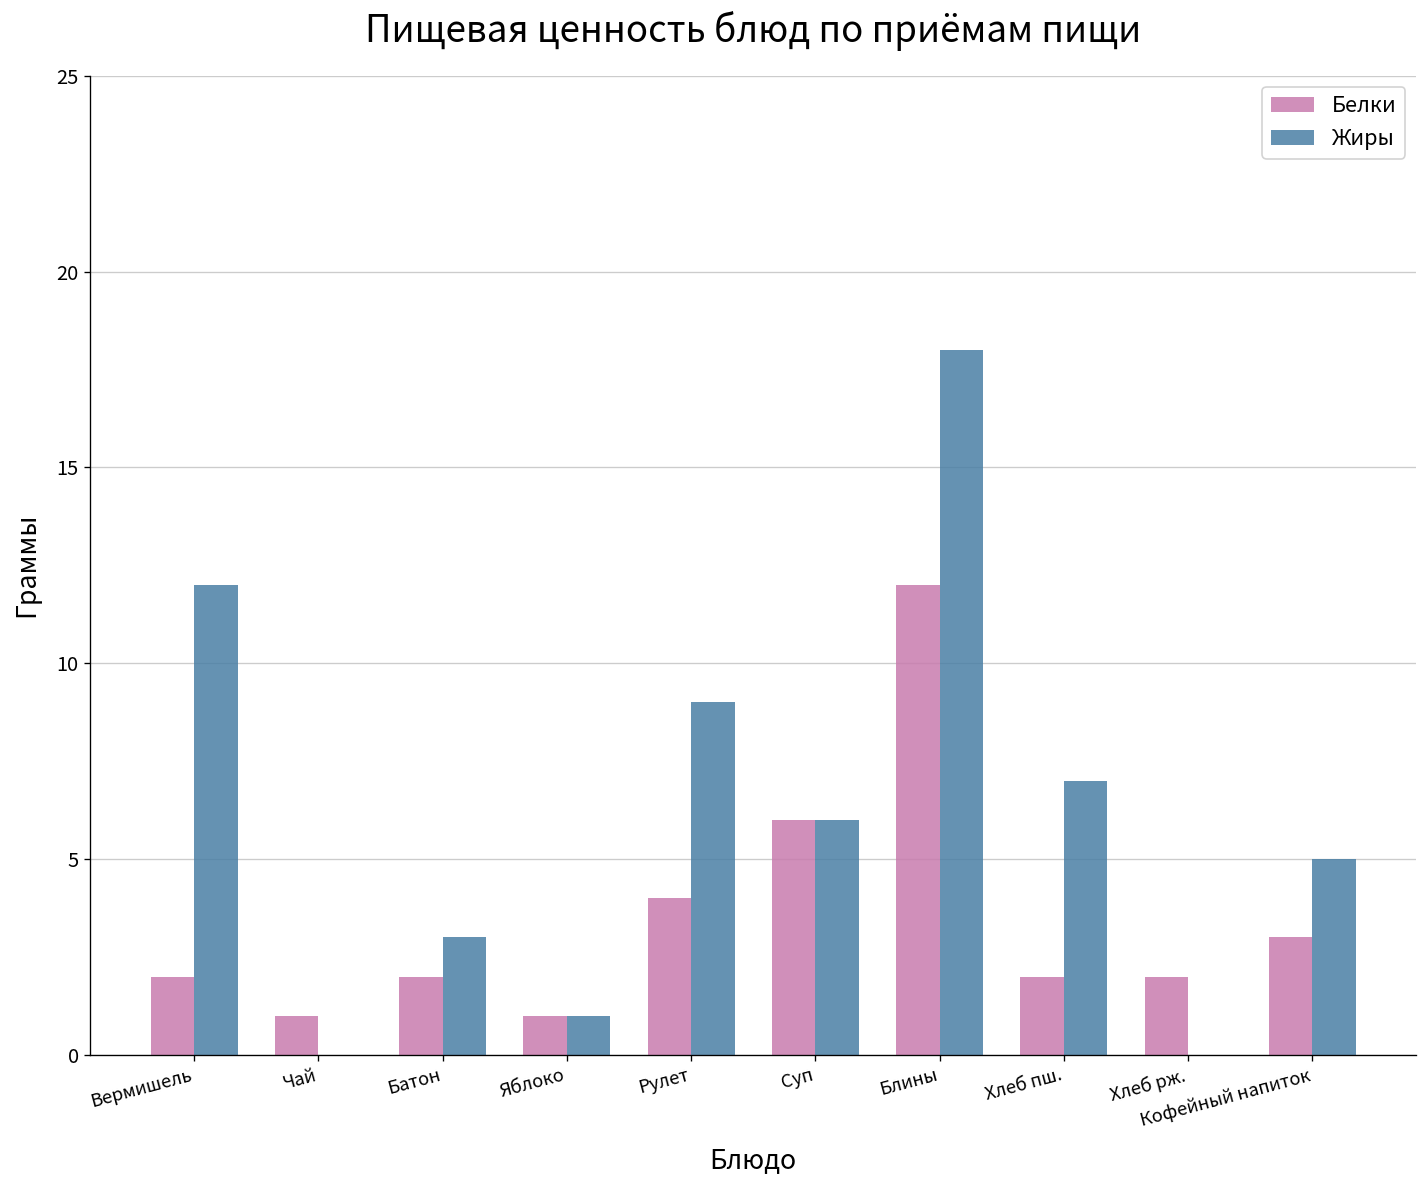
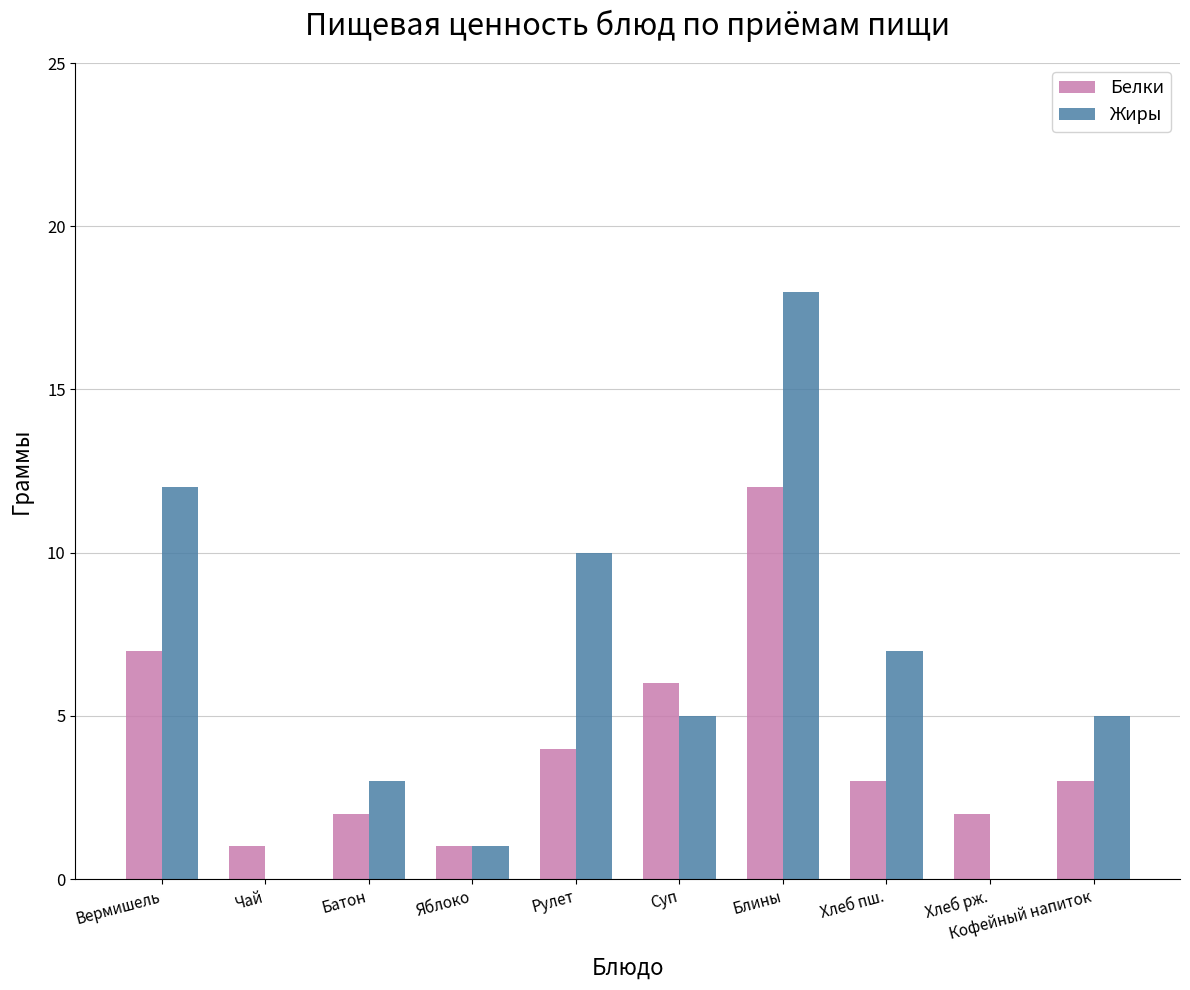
Белки, Вермишель: 2 -> 7
Жиры, Рулет: 9 -> 10
Жиры, Суп: 6 -> 5
Белки, Хлеб пш.: 2 -> 3
